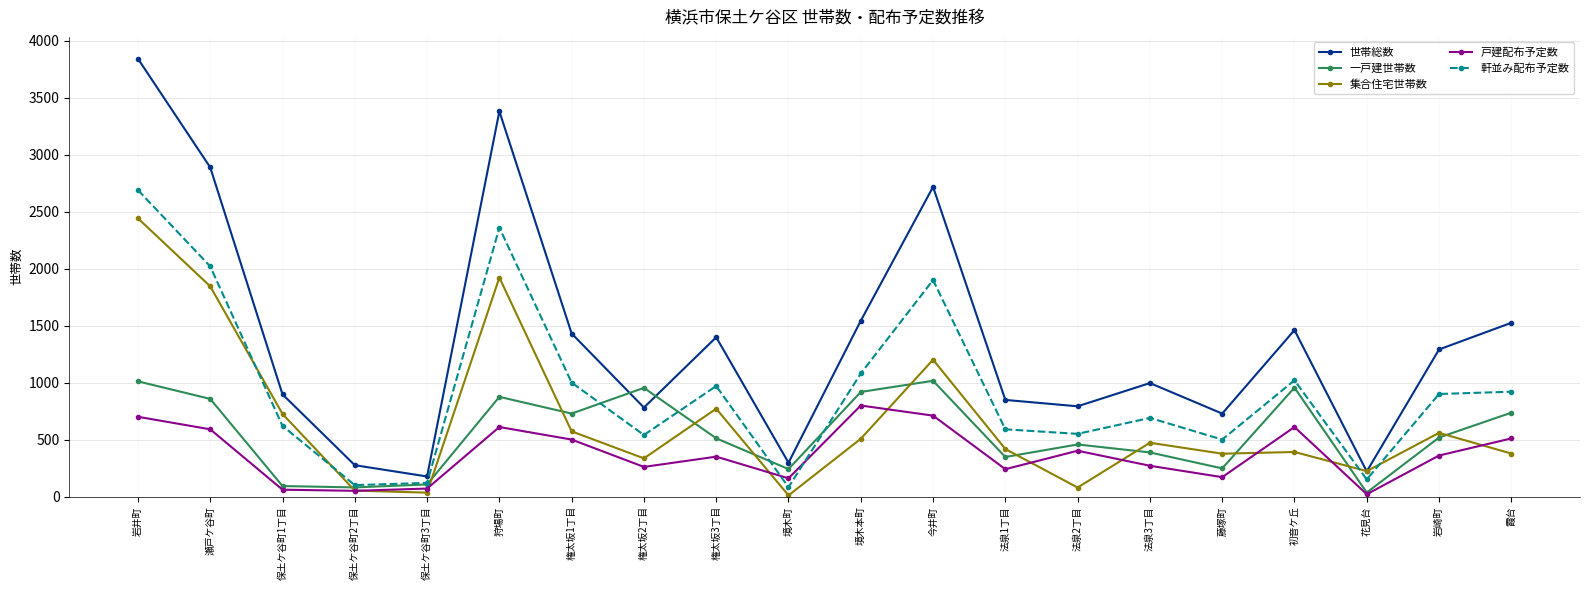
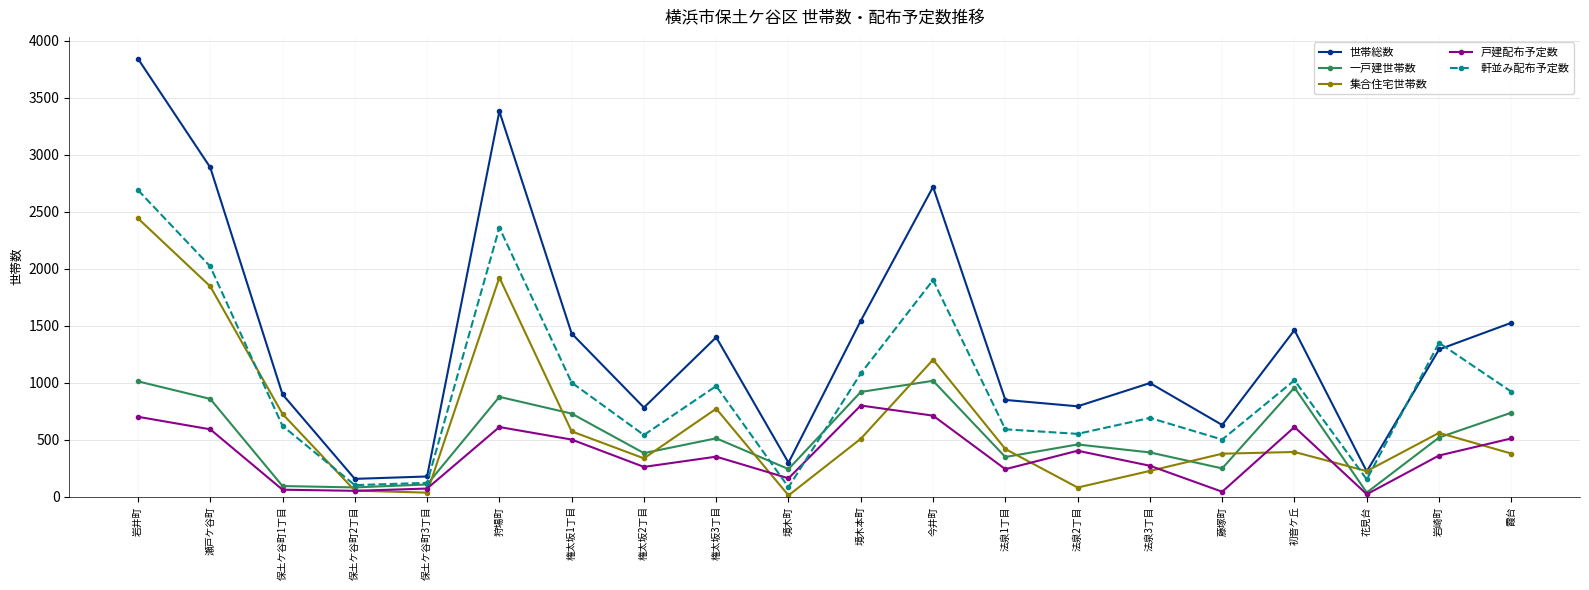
世帯総数, 保土ケ谷町2丁目: 280 -> 160
一戸建世帯数, 権太坂2丁目: 950 -> 380
集合住宅世帯数, 法泉3丁目: 470 -> 230
世帯総数, 藤塚町: 730 -> 630
戸建配布予定数, 藤塚町: 170 -> 40
軒並み配布予定数, 岩崎町: 900 -> 1350
